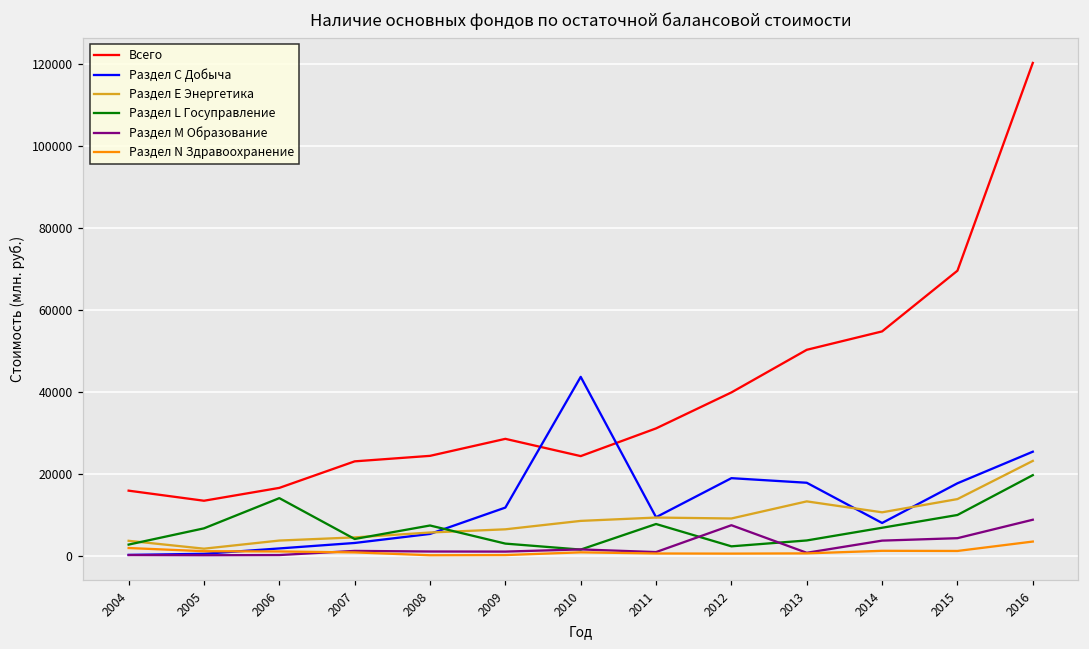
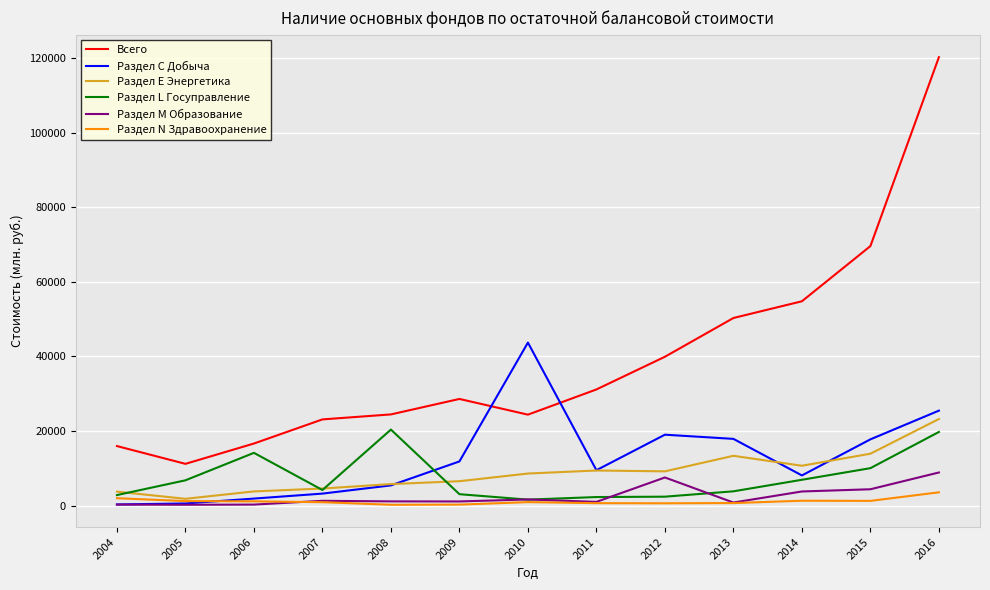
Всего, 2005: 14000 -> 11000
Раздел L Госуправление, 2008: 8000 -> 20000
Раздел L Госуправление, 2011: 8000 -> 2000
